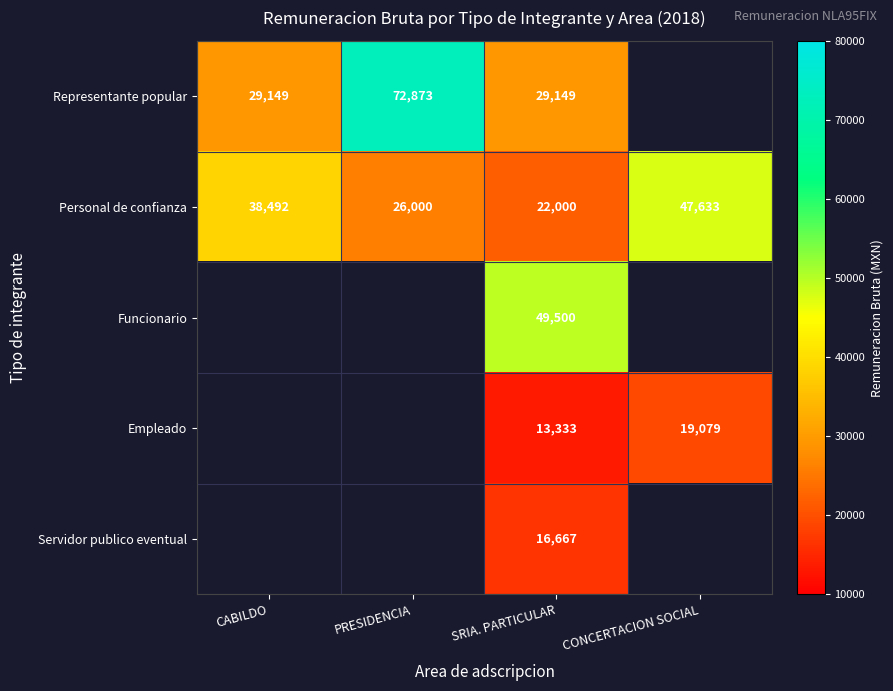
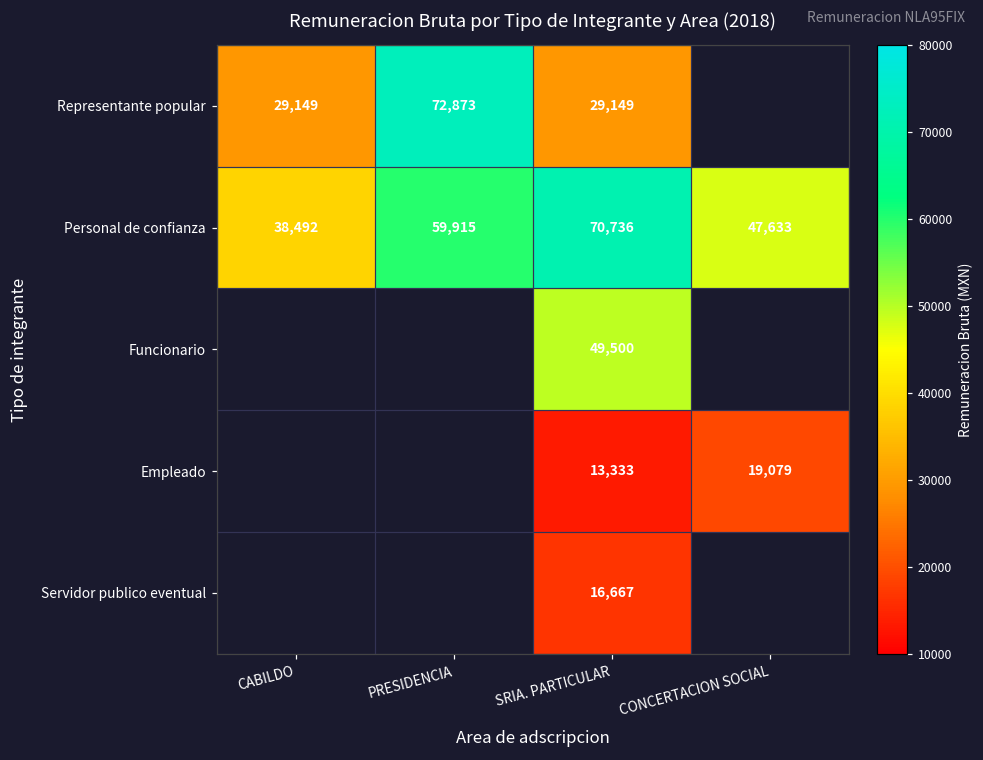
Personal de confianza, PRESIDENCIA: 26,000 -> 59,915
Personal de confianza, SRIA. PARTICULAR: 22,000 -> 70,736
